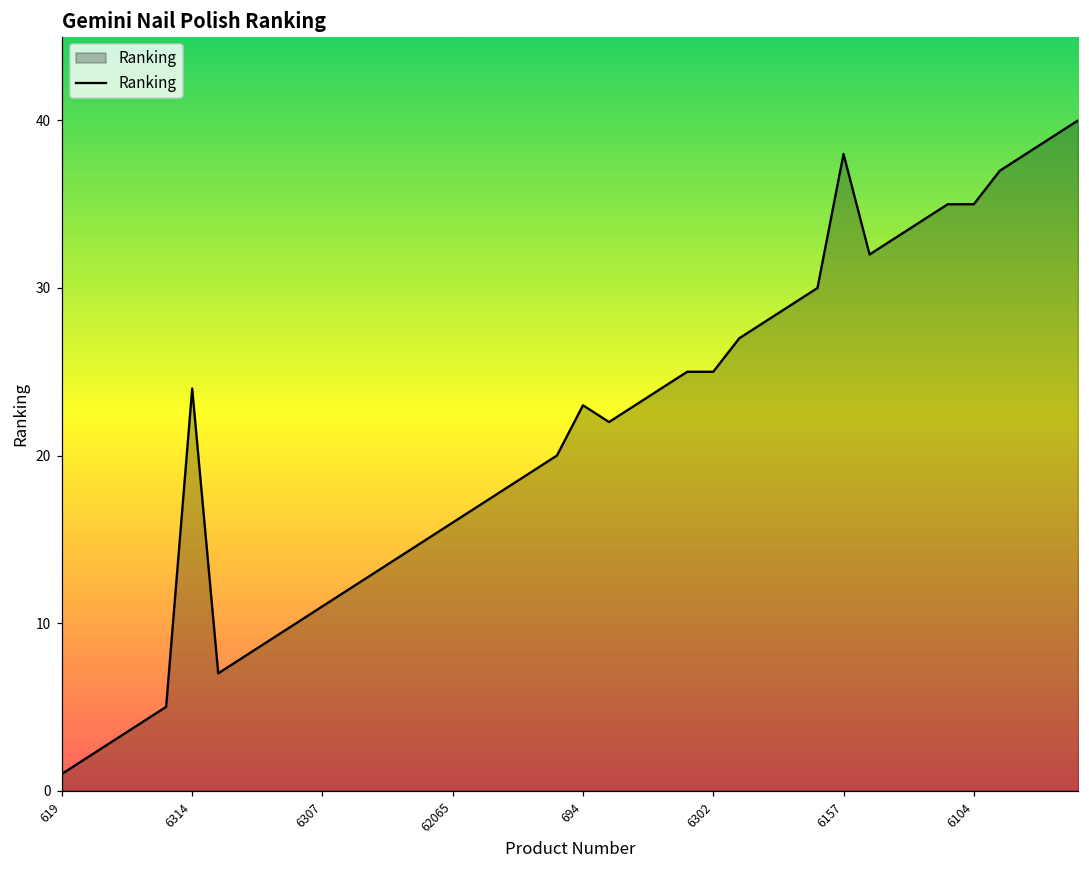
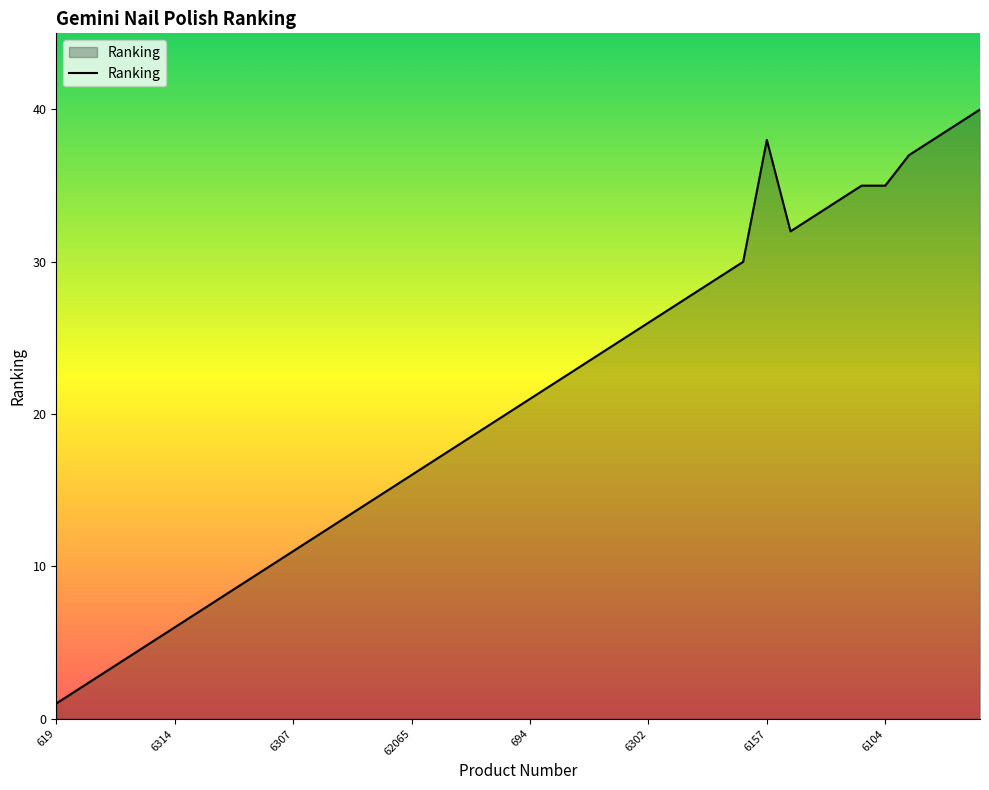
6314: 24 -> 6
694: 23 -> 21
6302: 25 -> 26
